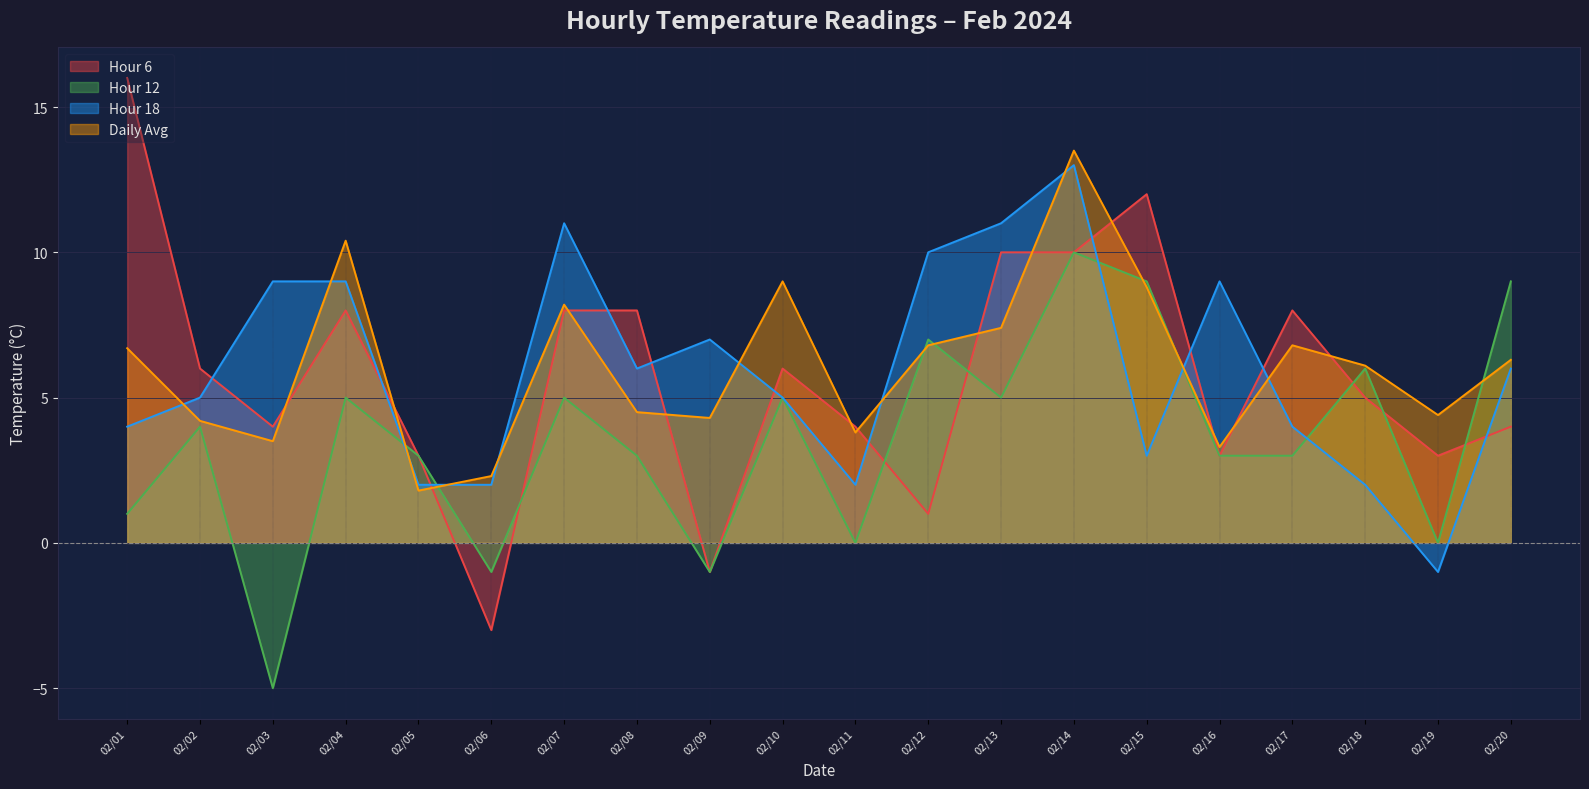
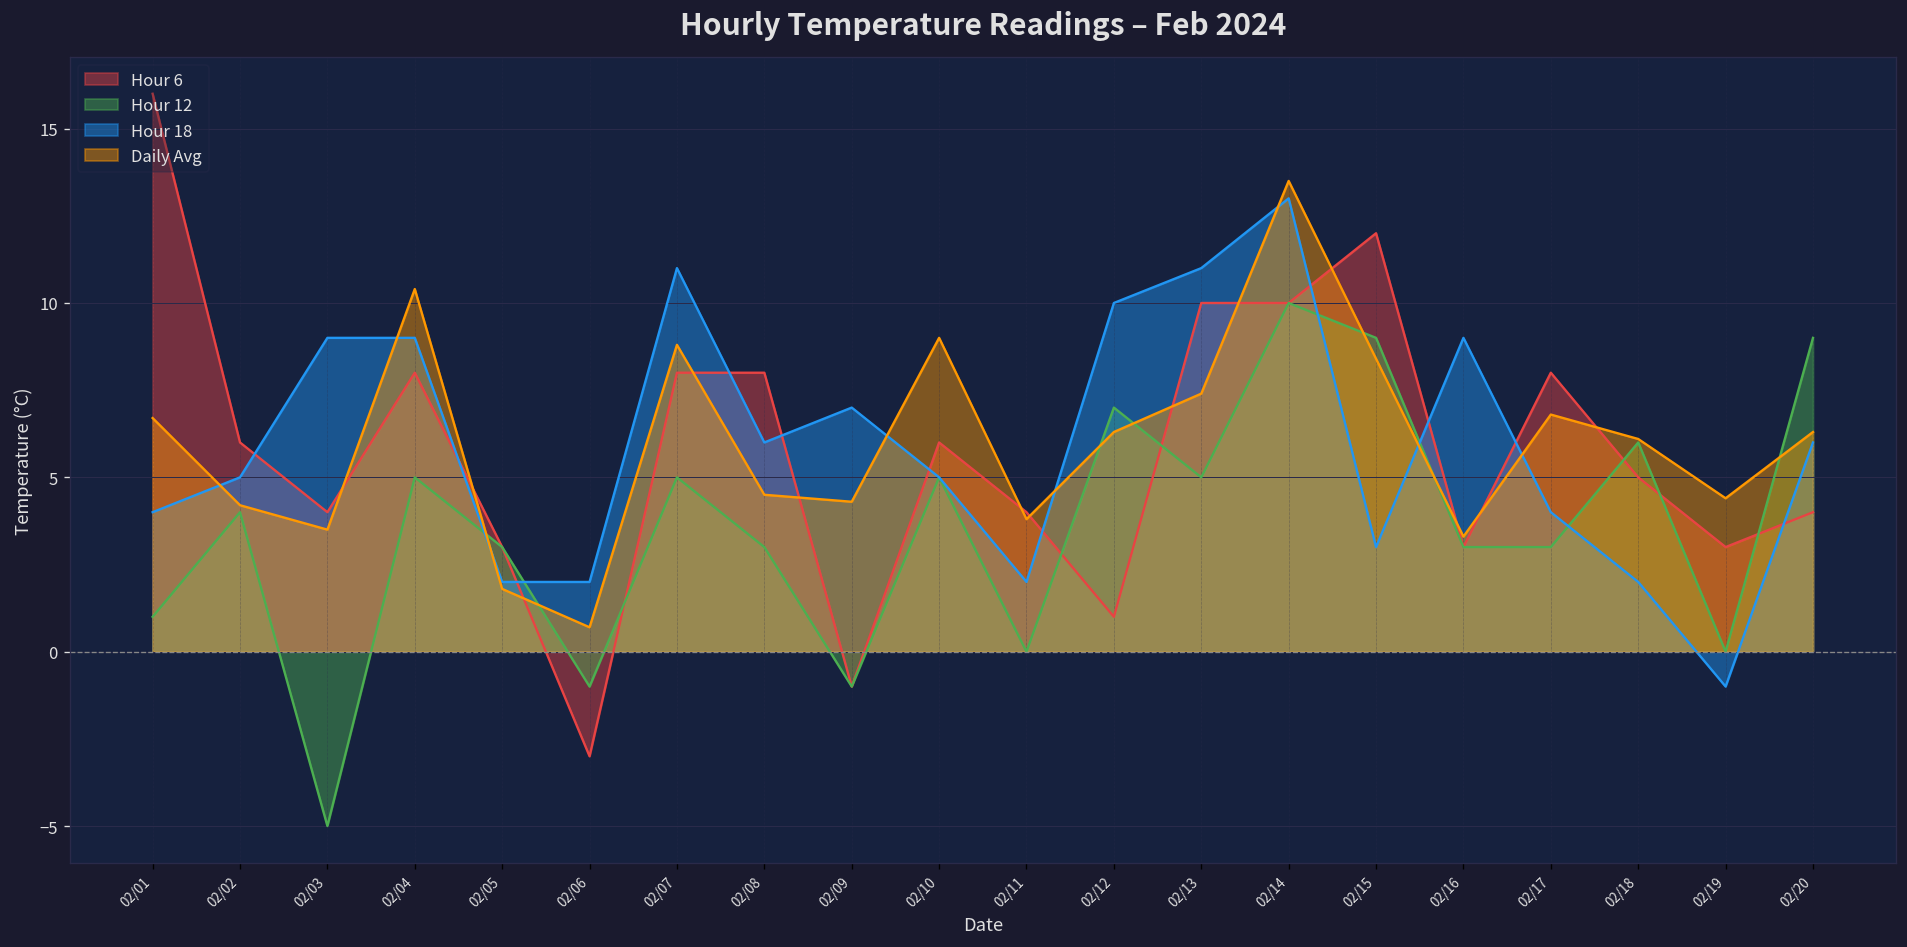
Daily Avg, 02/06: 2.3 -> 0.7
Daily Avg, 02/07: 8.2 -> 8.8
Daily Avg, 02/12: 6.8 -> 6.3
Daily Avg, 02/15: 8.8 -> 8.4
